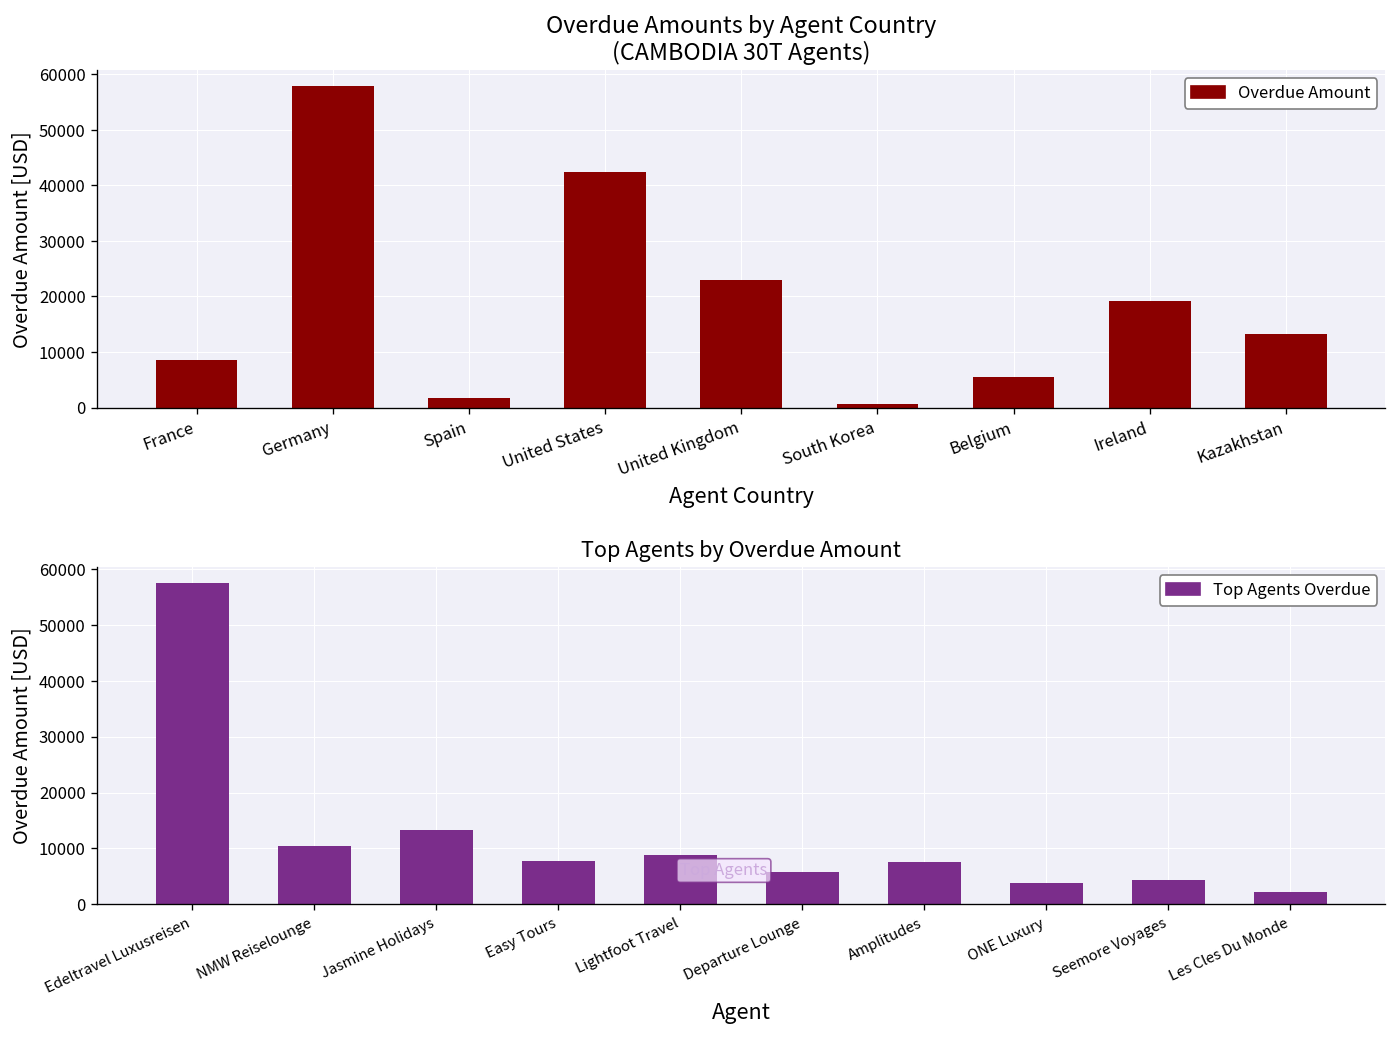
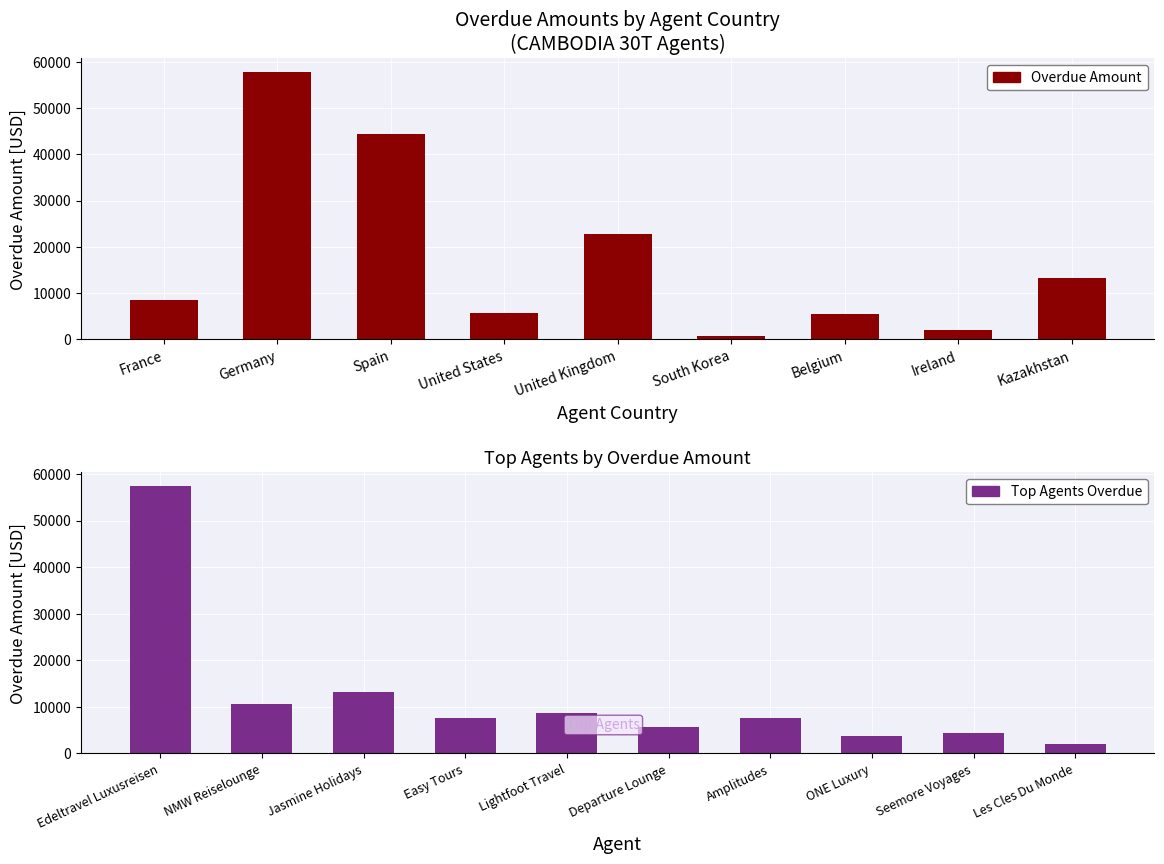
Overdue Amounts by Agent Country (CAMBODIA 30T Agents), Spain: 2000 -> 44000
Overdue Amounts by Agent Country (CAMBODIA 30T Agents), United States: 42000 -> 6000
Overdue Amounts by Agent Country (CAMBODIA 30T Agents), Ireland: 19000 -> 2000
